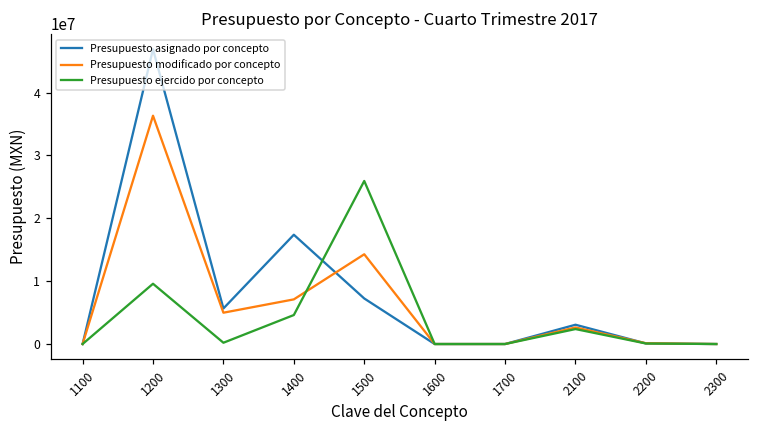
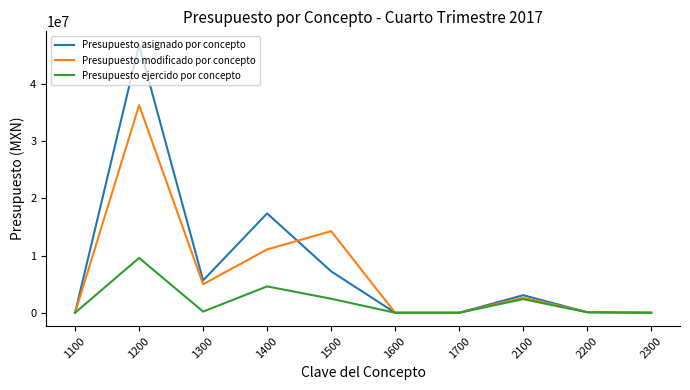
Presupuesto modificado por concepto, 1400: 7000000 -> 11000000
Presupuesto ejercido por concepto, 1500: 26000000 -> 2000000
